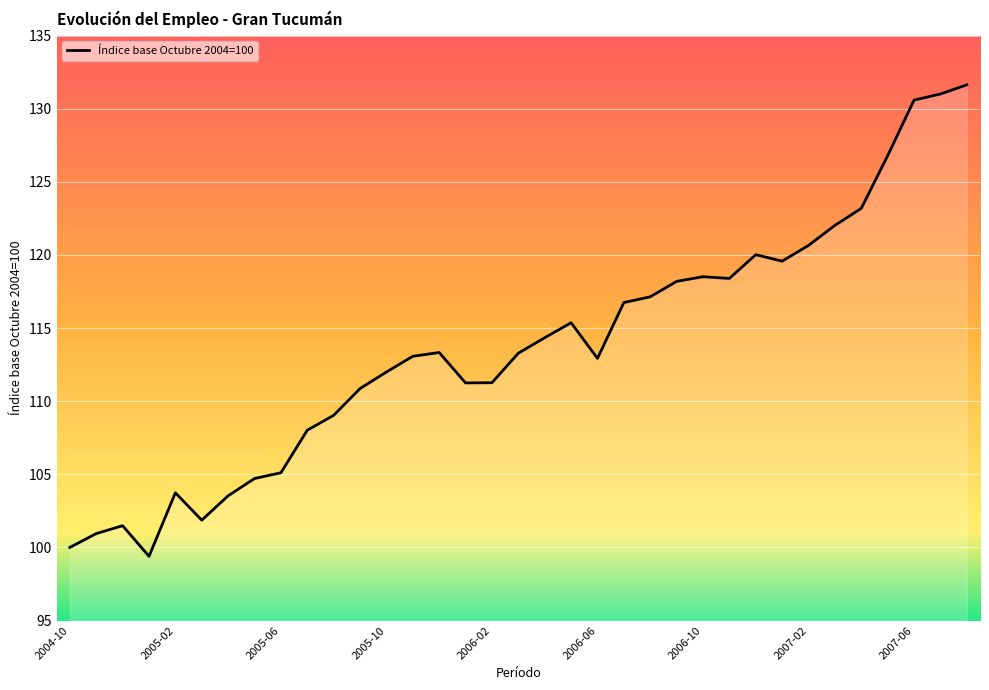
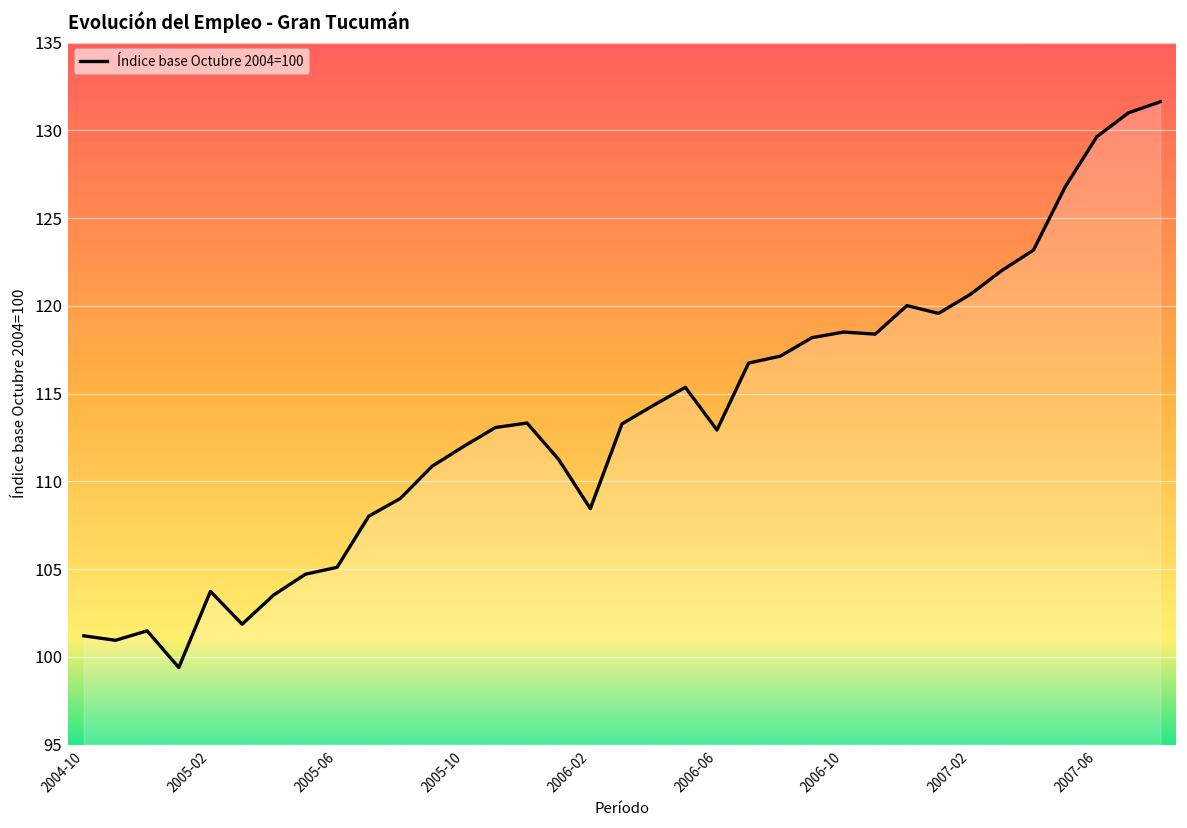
2004-10: 100.0 -> 101.2
2006-02: 111.3 -> 108.4
2007-06: 130.6 -> 129.6
